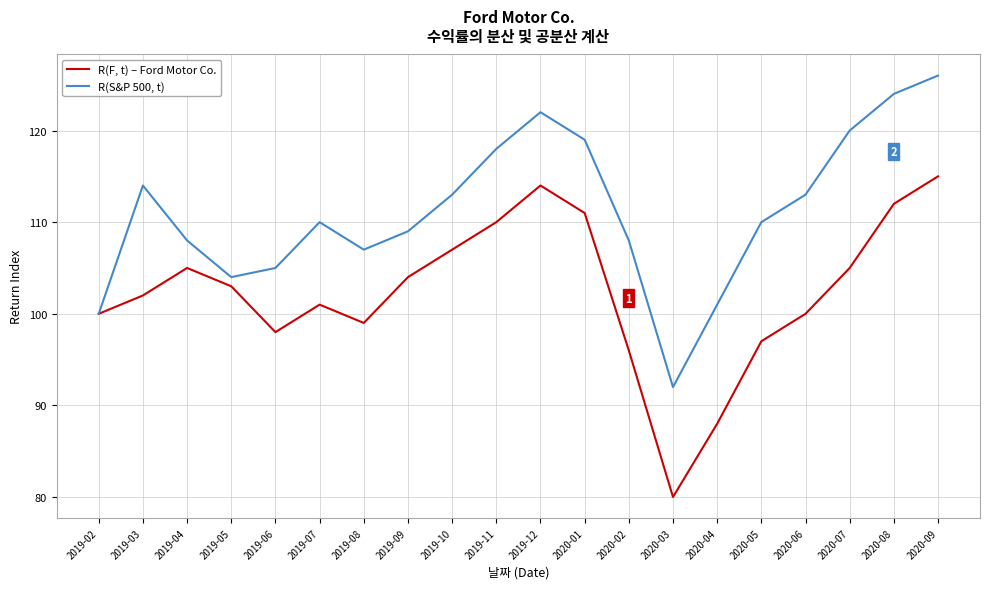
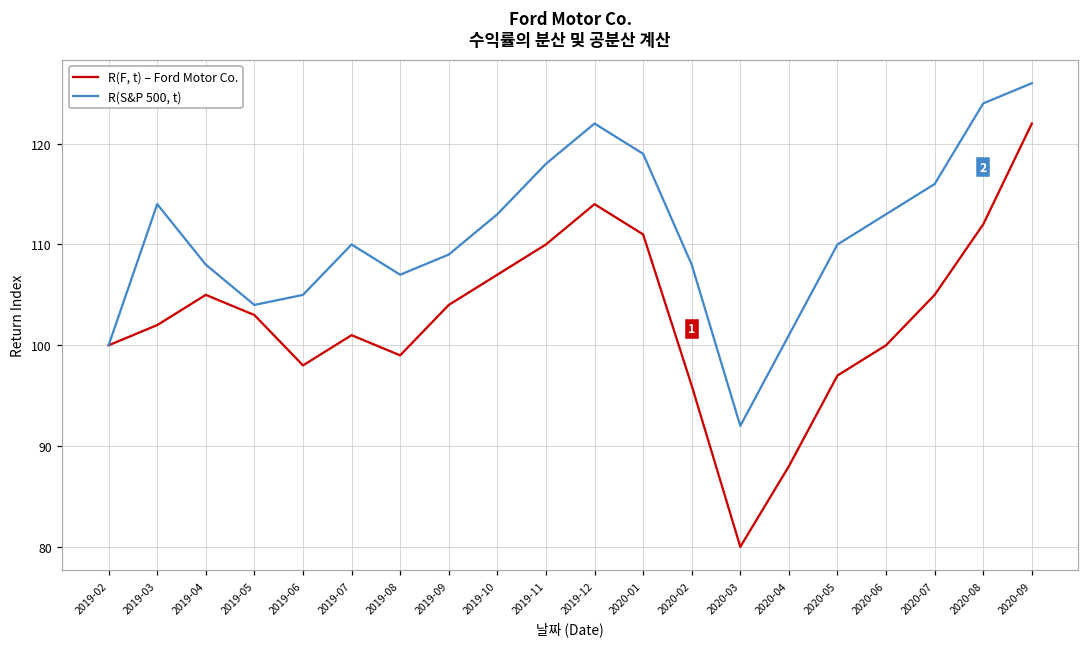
R(S&P 500, t), 2020-07: 120 -> 116
R(F, t) – Ford Motor Co., 2020-09: 115 -> 122
